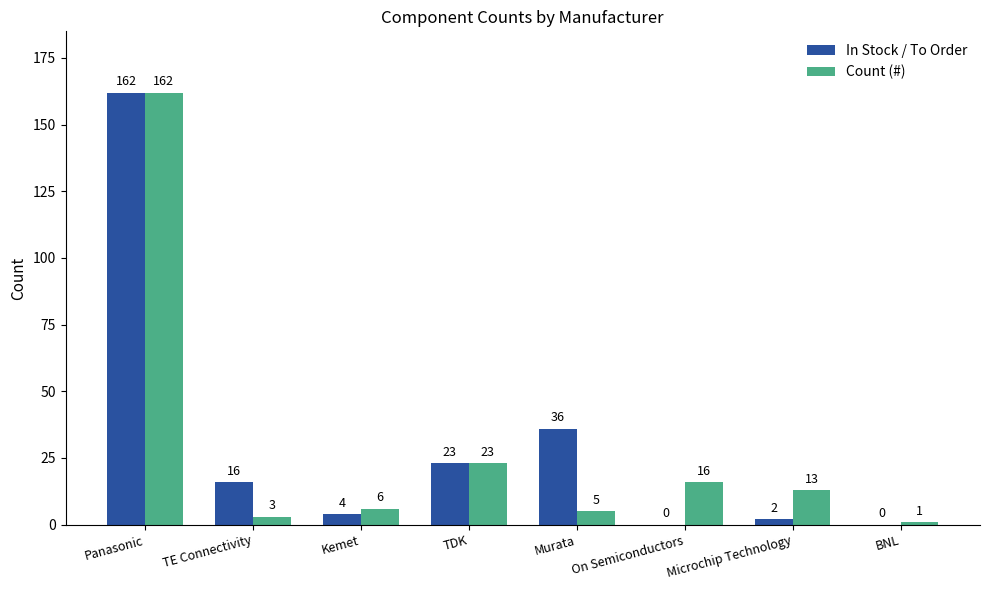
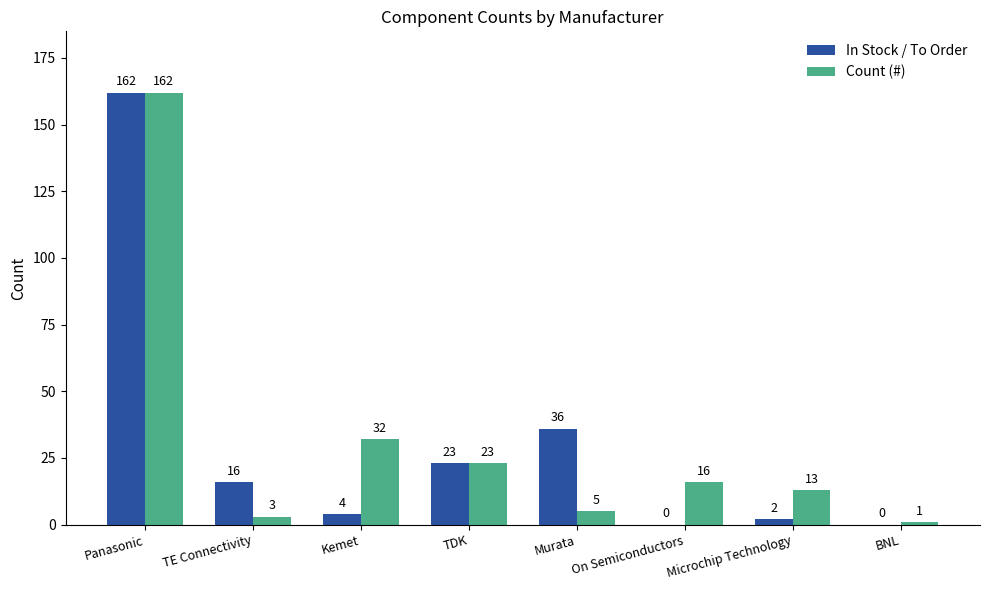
Count (#), Kemet: 6 -> 32
